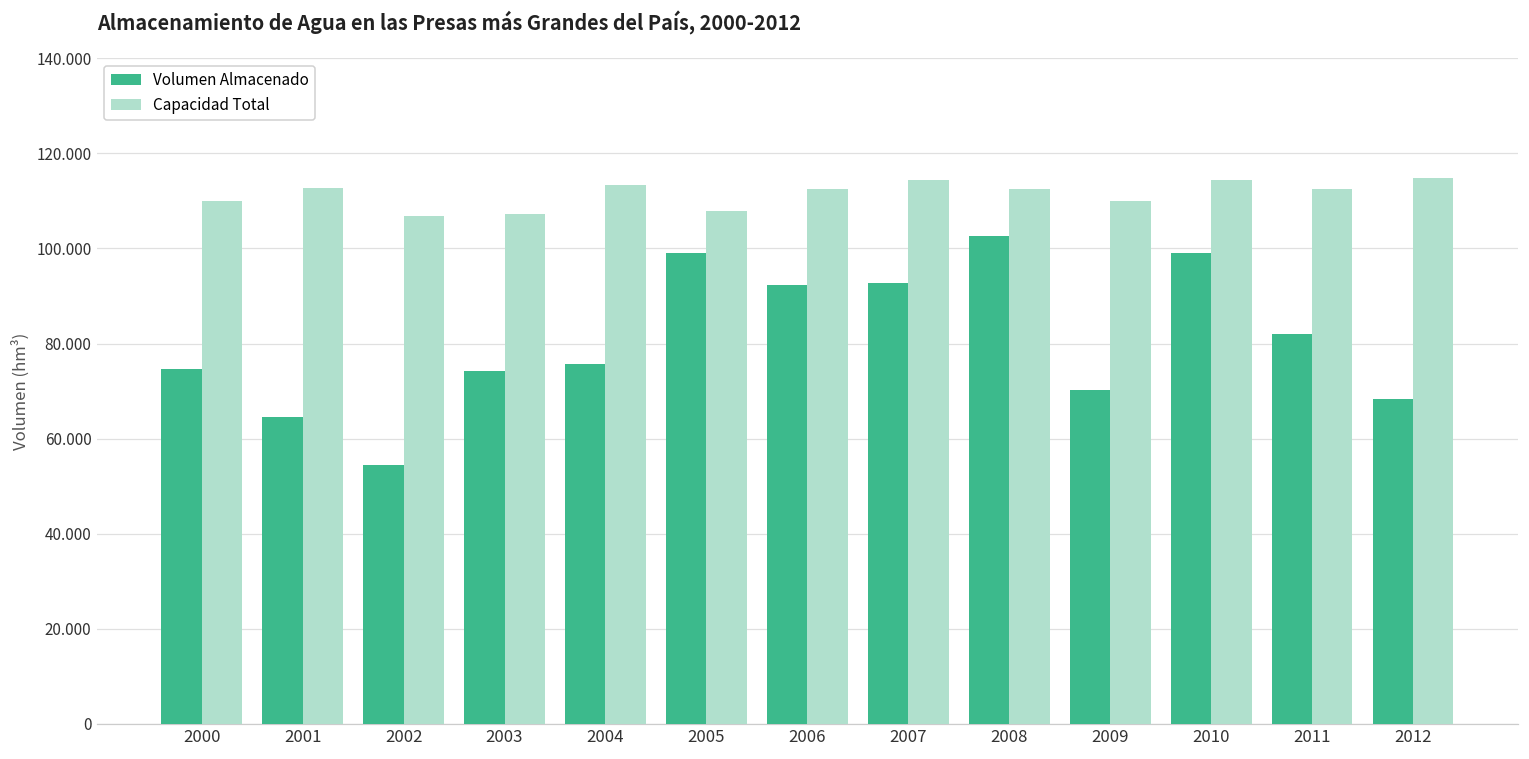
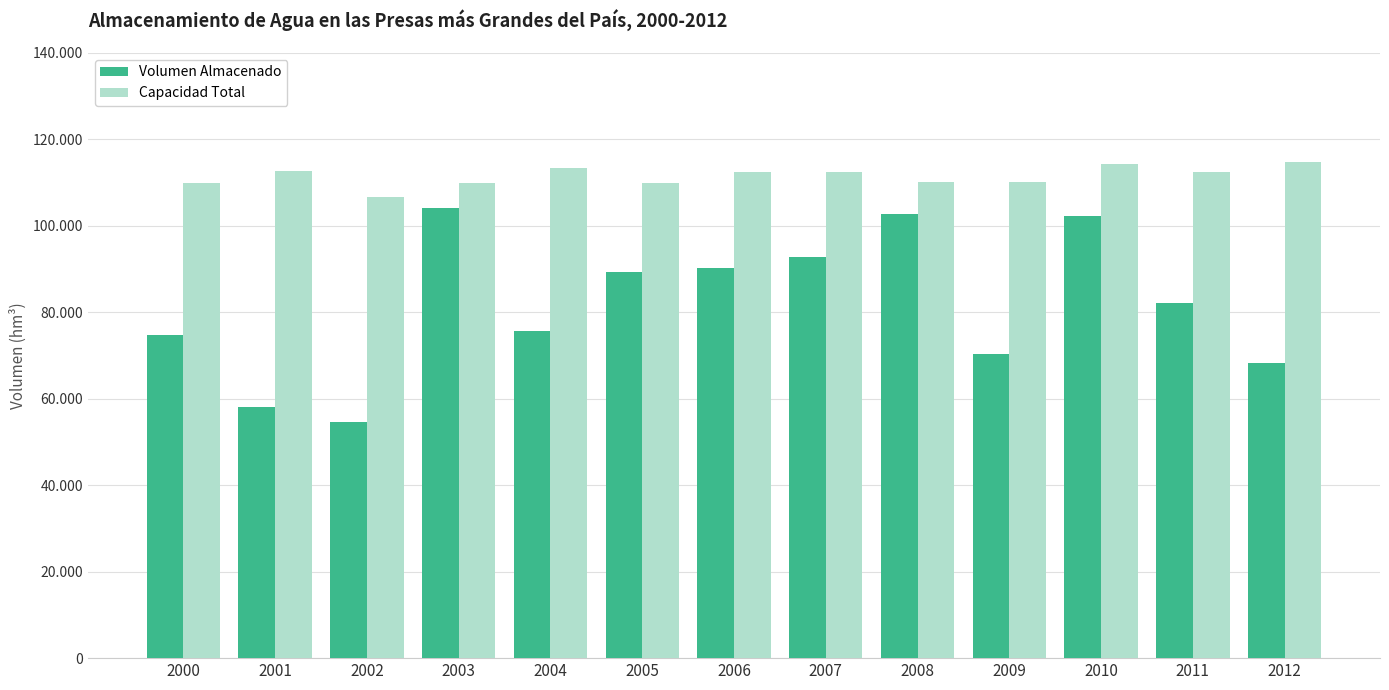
Volumen Almacenado, 2001: 65 -> 58
Volumen Almacenado, 2003: 74 -> 104
Capacidad Total, 2003: 107 -> 110
Volumen Almacenado, 2005: 99 -> 89
Capacidad Total, 2005: 108 -> 110
Volumen Almacenado, 2006: 92 -> 90
Capacidad Total, 2007: 114 -> 112
Capacidad Total, 2008: 112 -> 110
Volumen Almacenado, 2010: 99 -> 102
